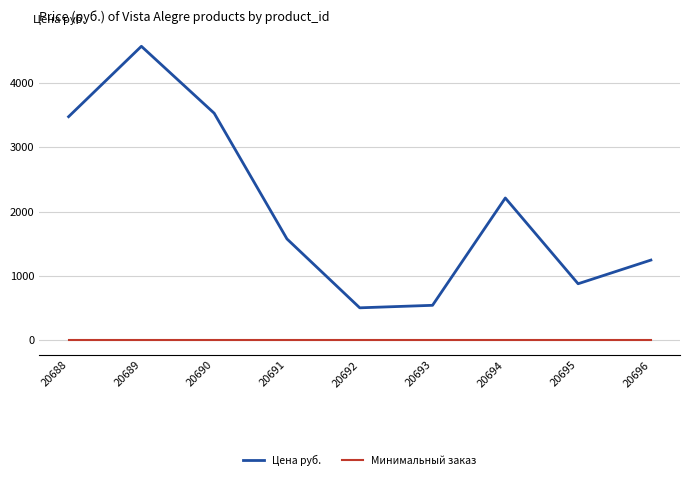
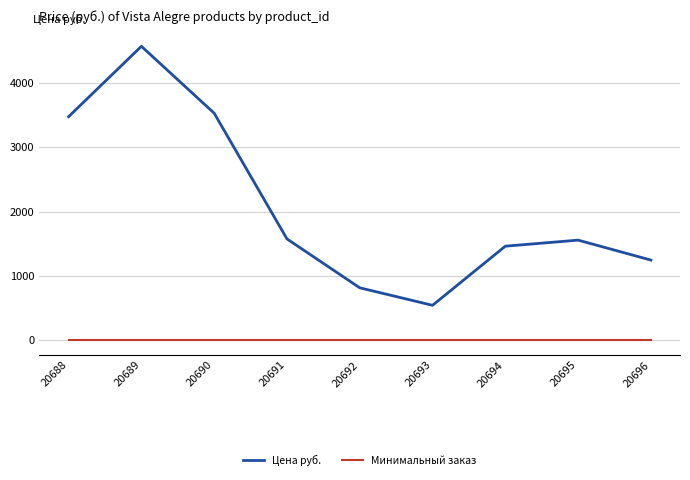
Цена руб., 20692: 500 -> 800
Цена руб., 20694: 2200 -> 1500
Цена руб., 20695: 900 -> 1600
